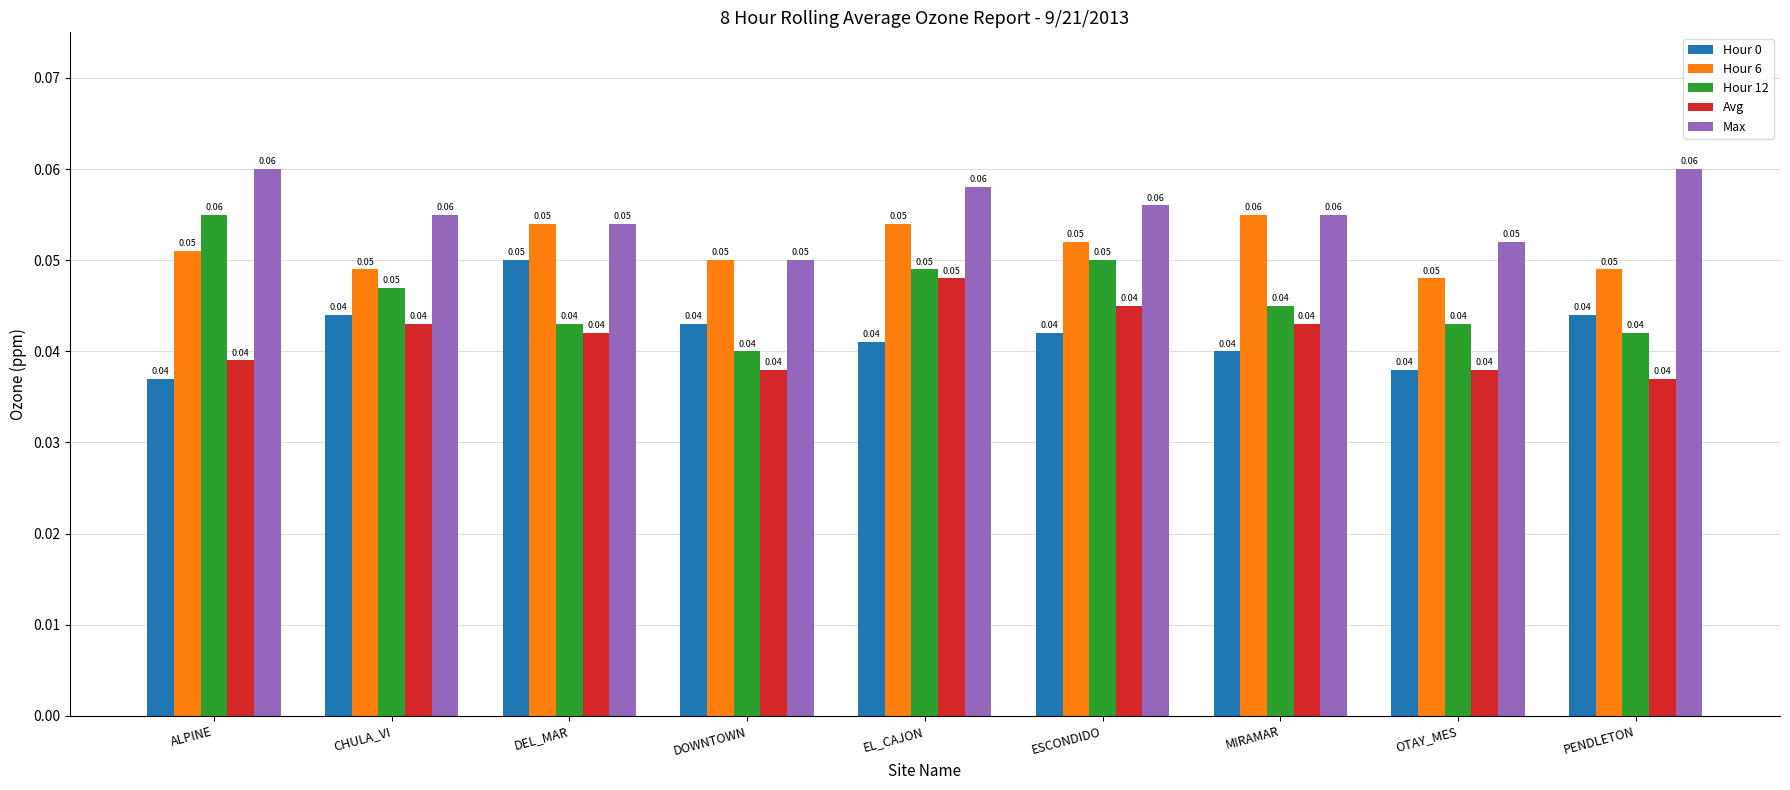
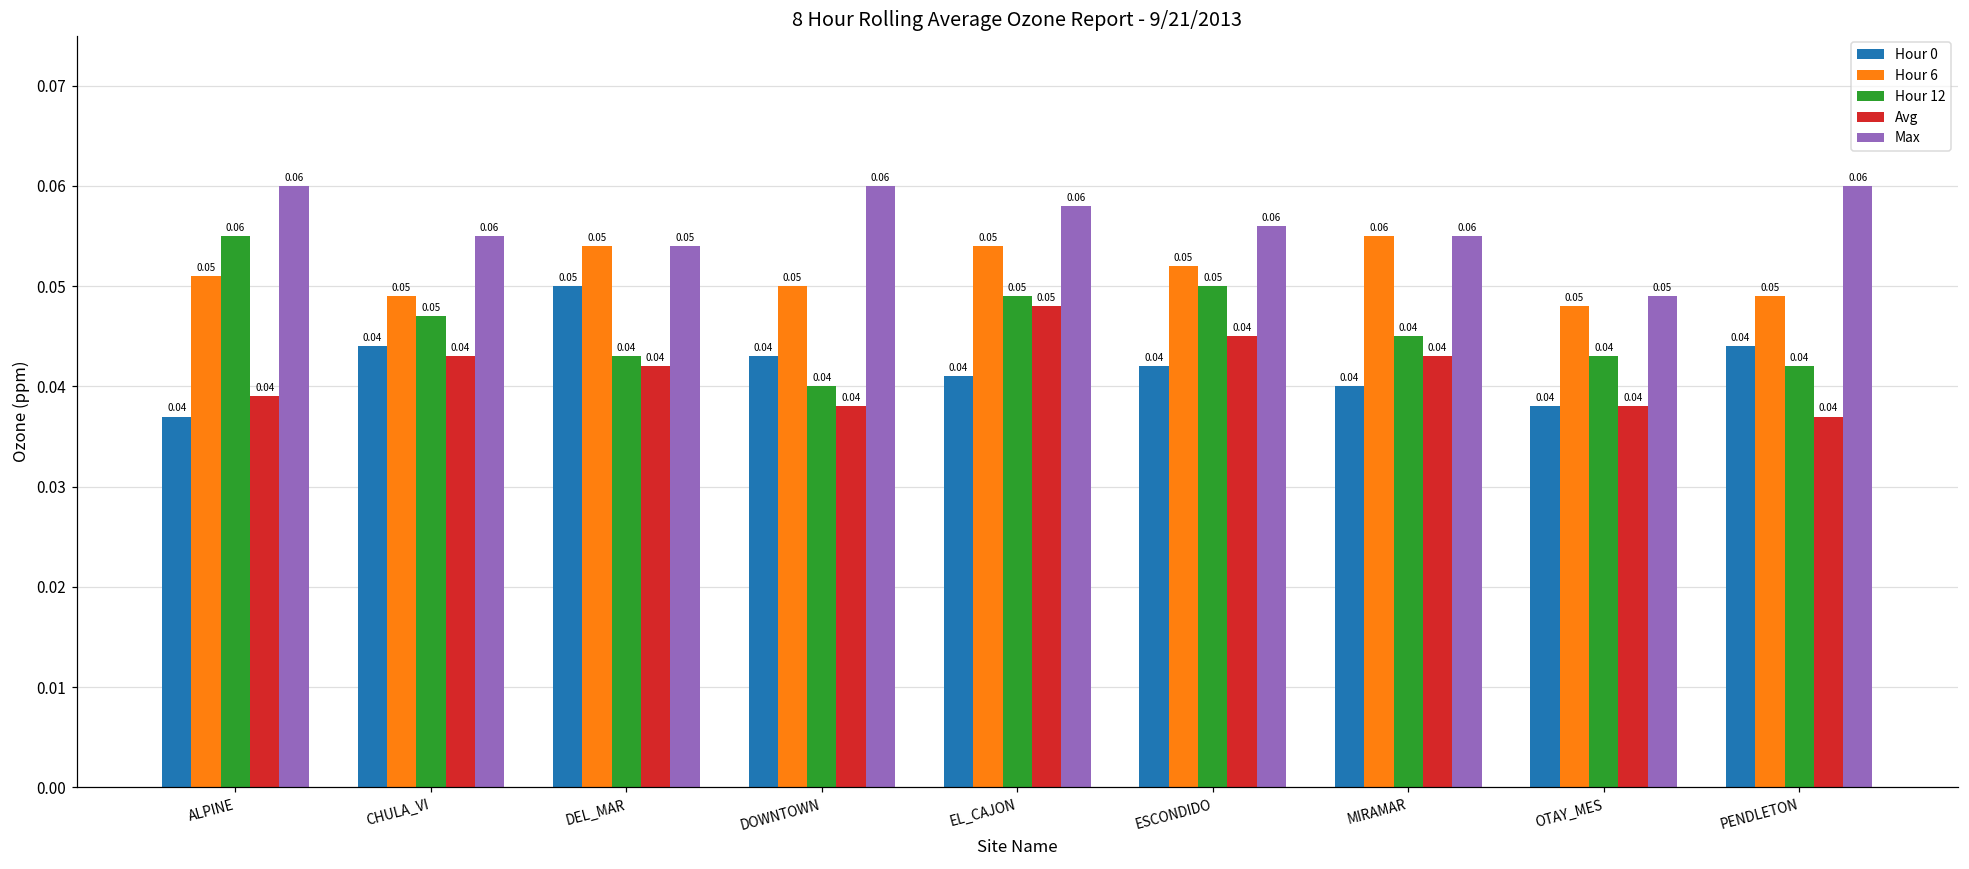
Max, DOWNTOWN: 0.05 -> 0.06
Max, OTAY_MES: 0.052 -> 0.049
